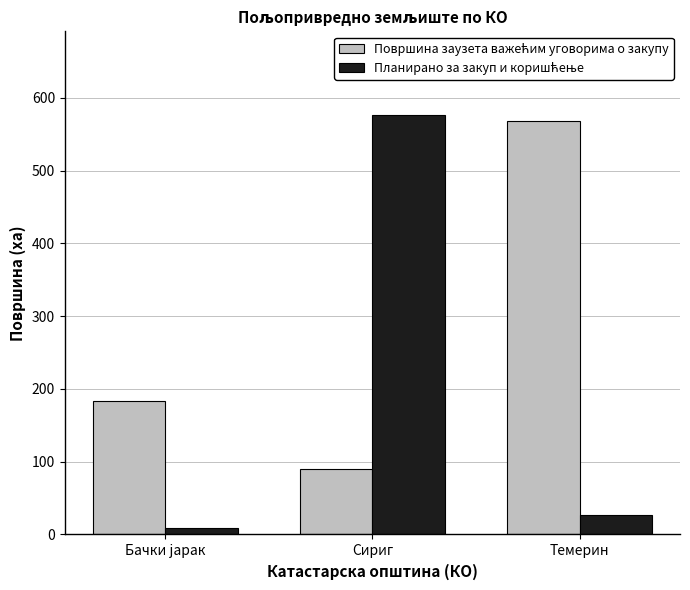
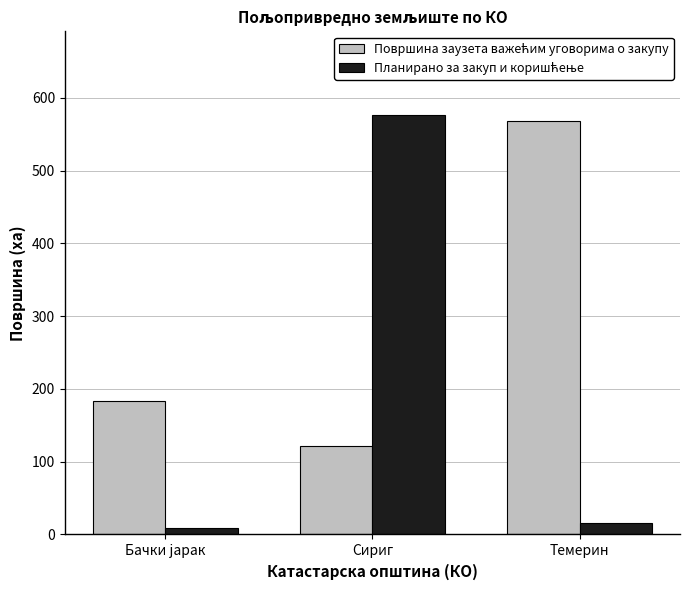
Површина заузета важећим уговорима о закупу, Сириг: 90 -> 120
Планирано за закуп и коришћење, Темерин: 30 -> 20
